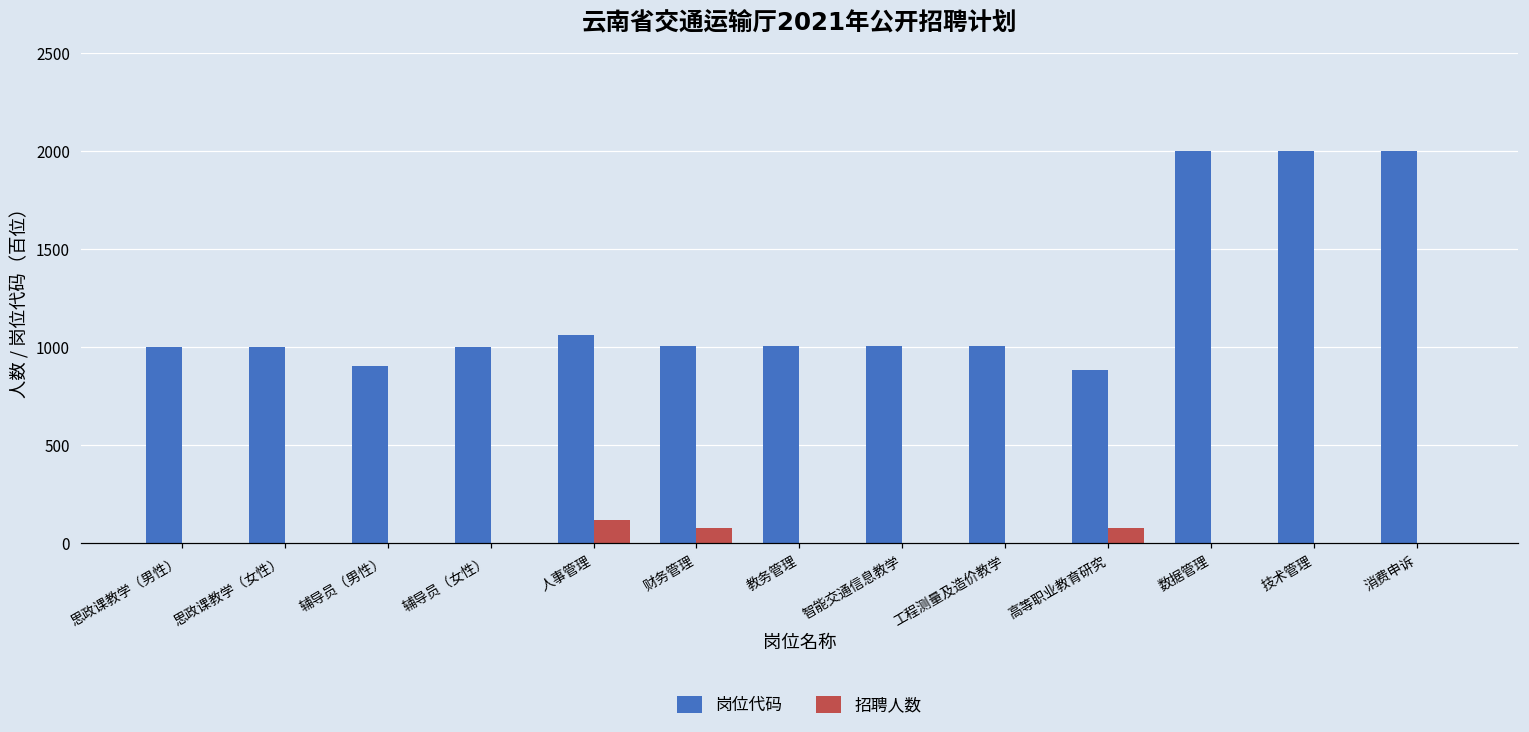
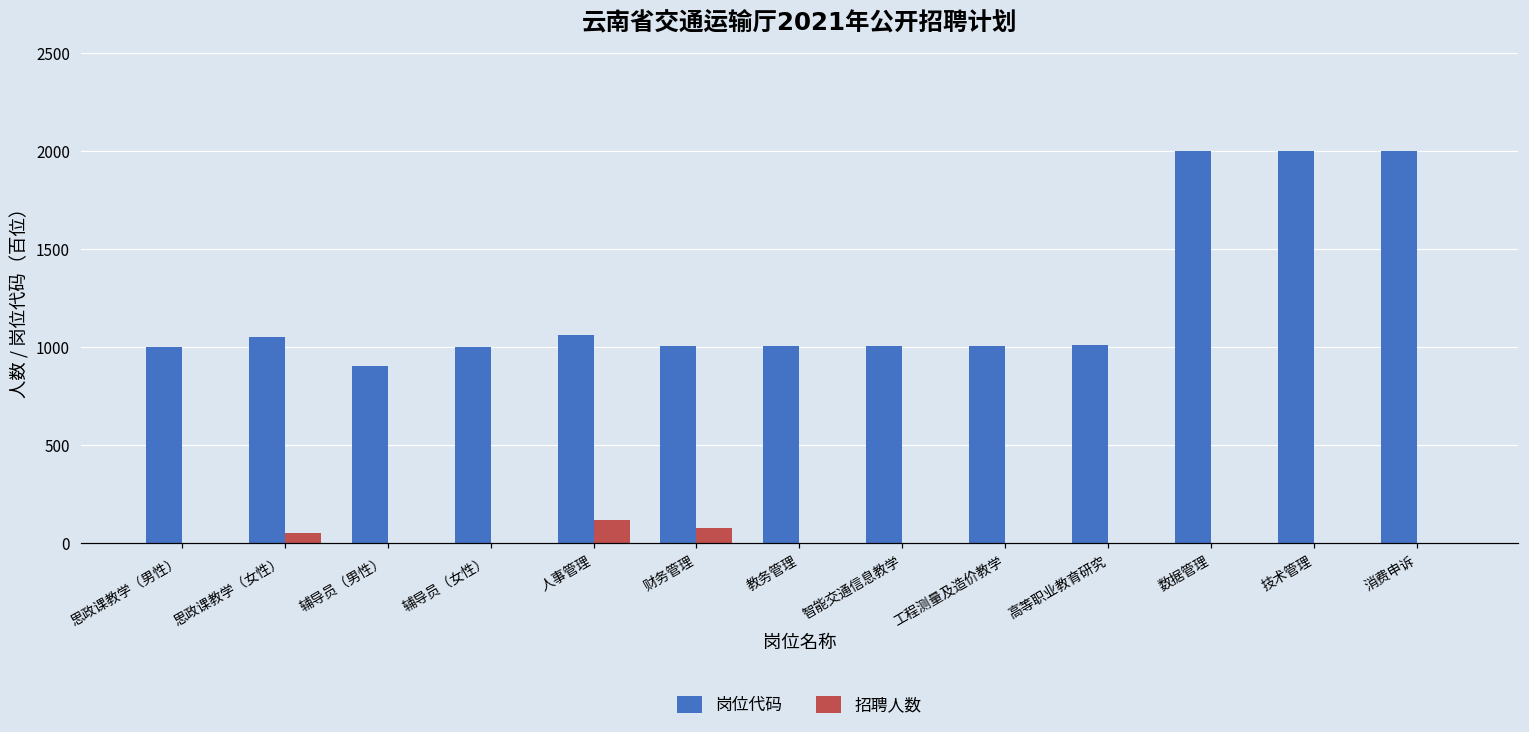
岗位代码, 思政课教学（女性）: 1000 -> 1050
招聘人数, 思政课教学（女性）: 0 -> 50
岗位代码, 高等职业教育研究: 880 -> 1010
招聘人数, 高等职业教育研究: 80 -> 0
